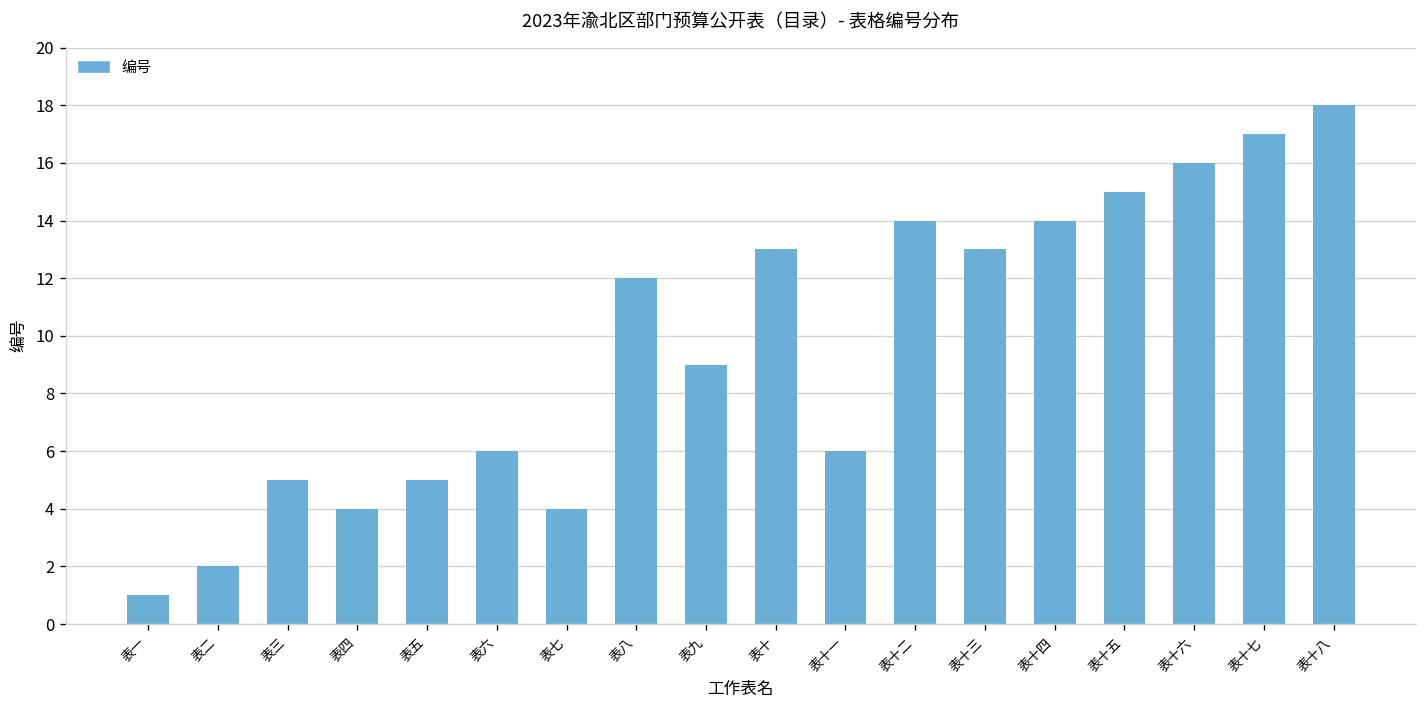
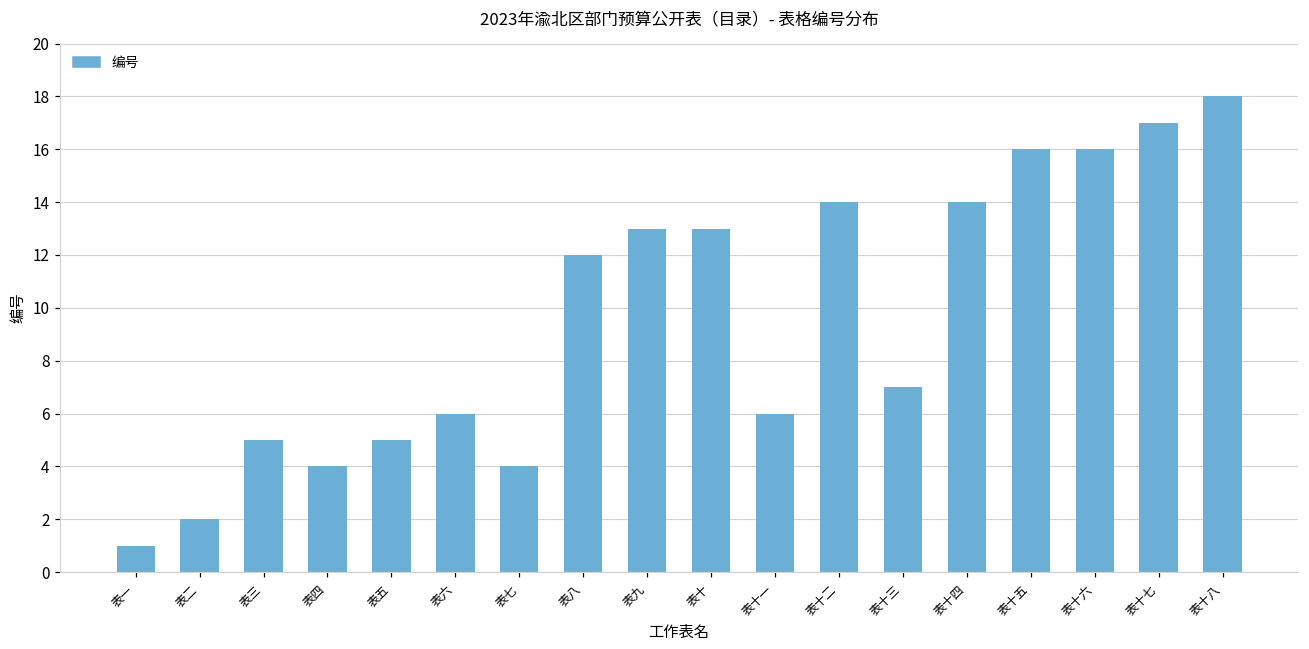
表九: 9 -> 13
表十三: 13 -> 7
表十五: 15 -> 16
